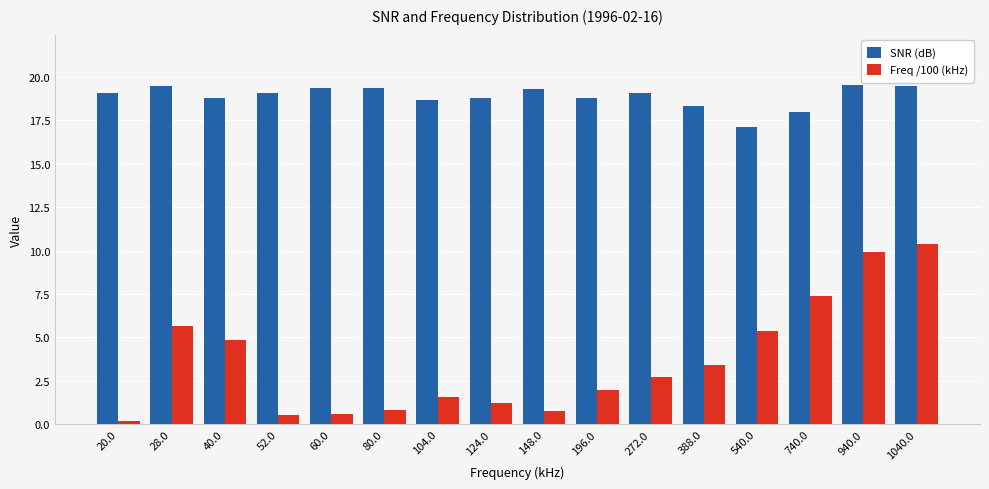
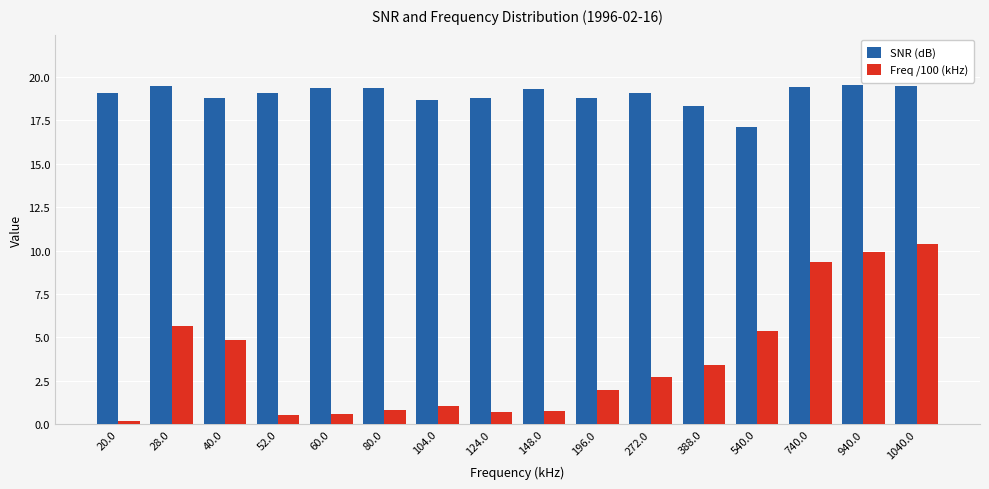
Freq /100 (kHz), 104.0: 1.6 -> 1.0
Freq /100 (kHz), 124.0: 1.2 -> 0.7
SNR (dB), 740.0: 18.0 -> 19.4
Freq /100 (kHz), 740.0: 7.4 -> 9.3
